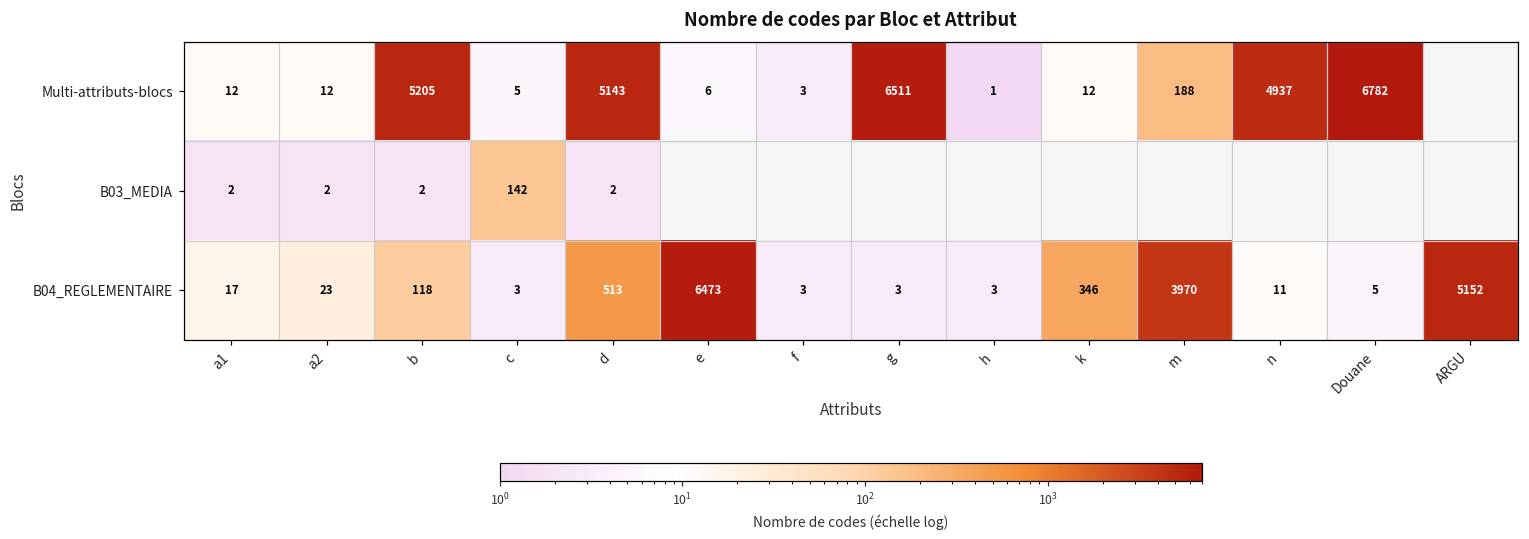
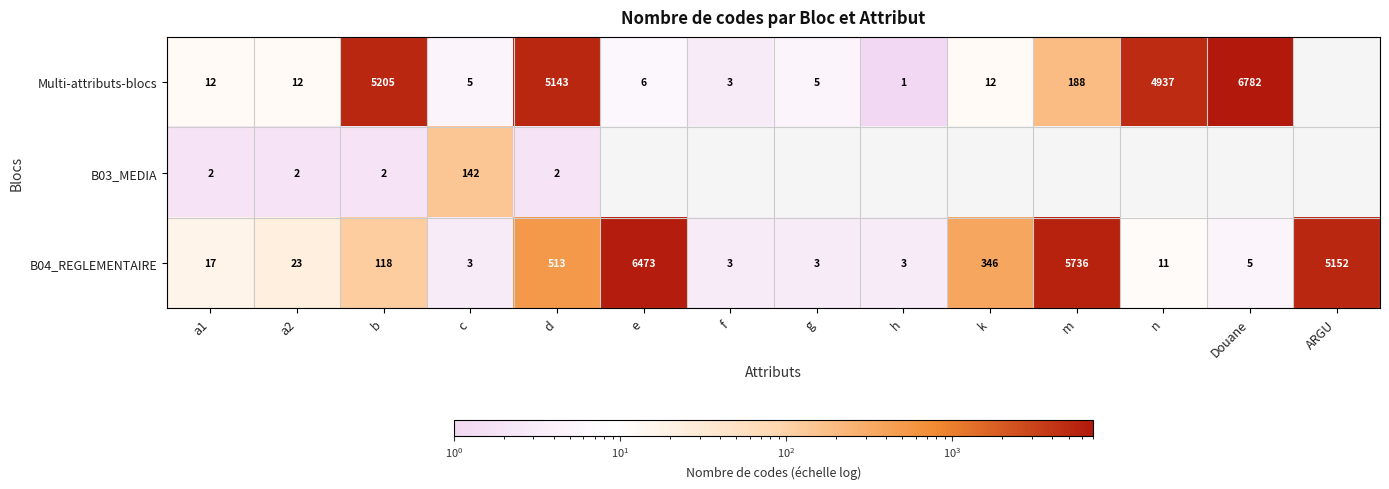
Multi-attributs-blocs, g: 6511 -> 5
B04_REGLEMENTAIRE, m: 3970 -> 5736
